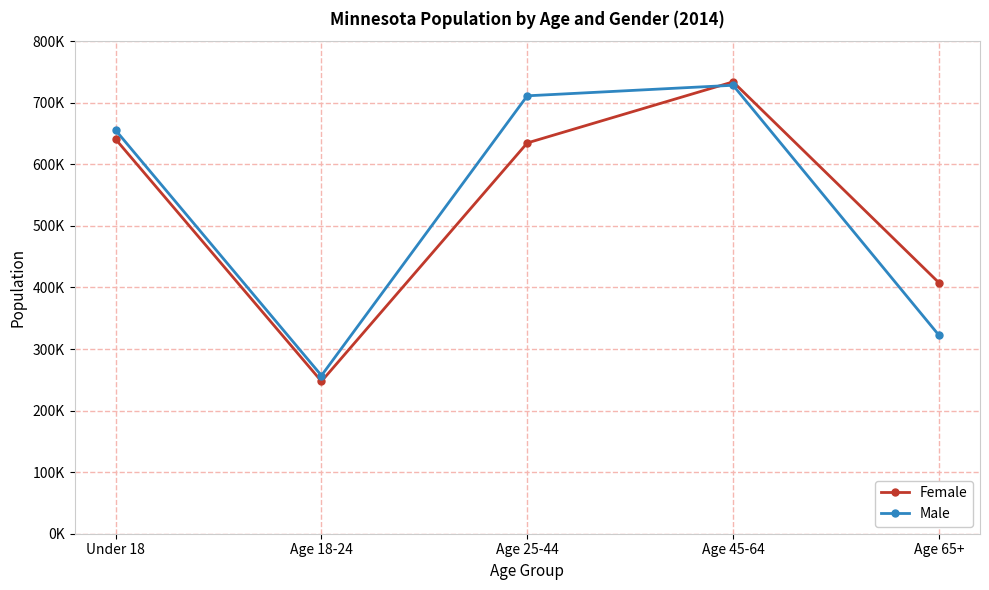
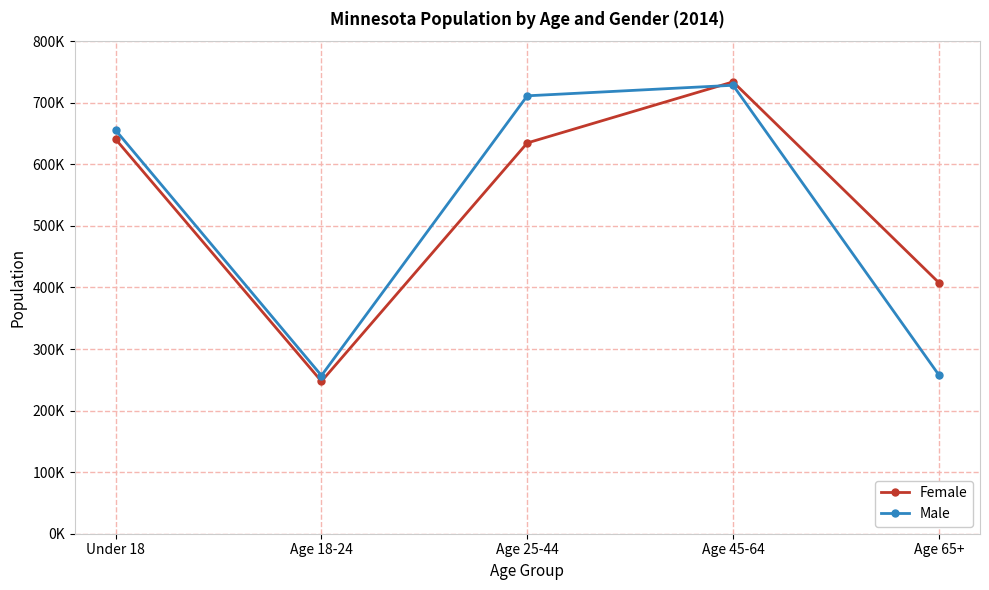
Male, Age 65+: 320000 -> 260000
